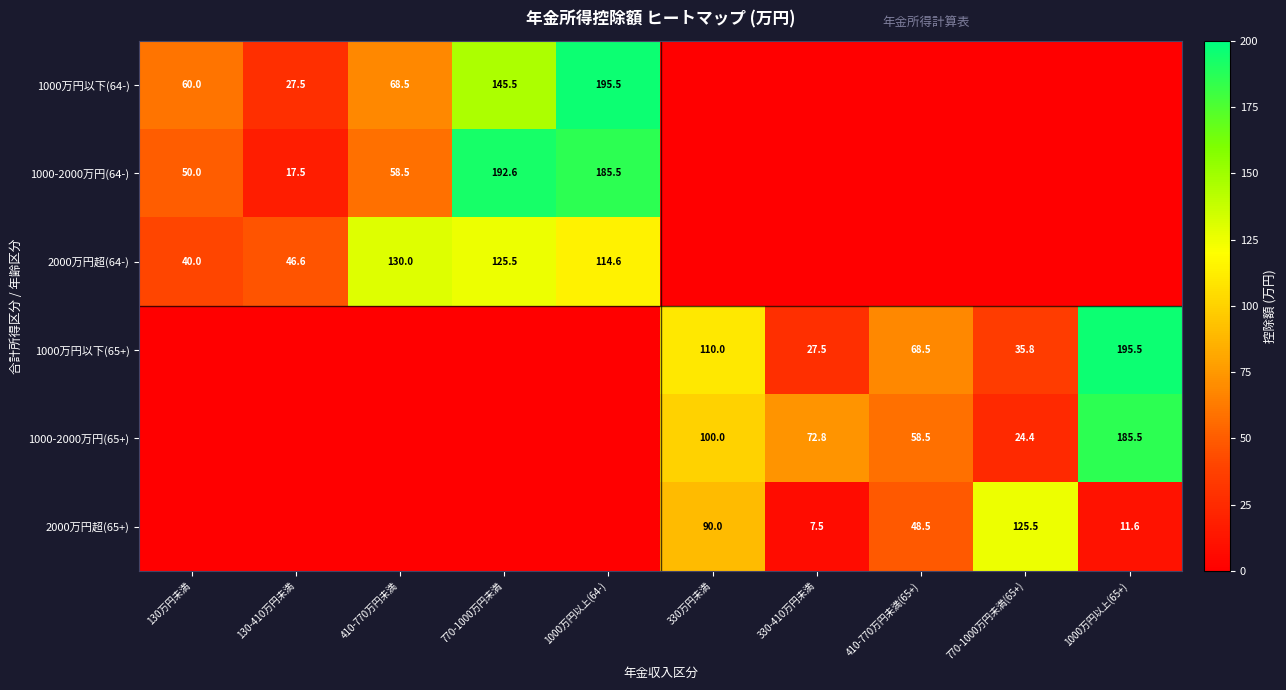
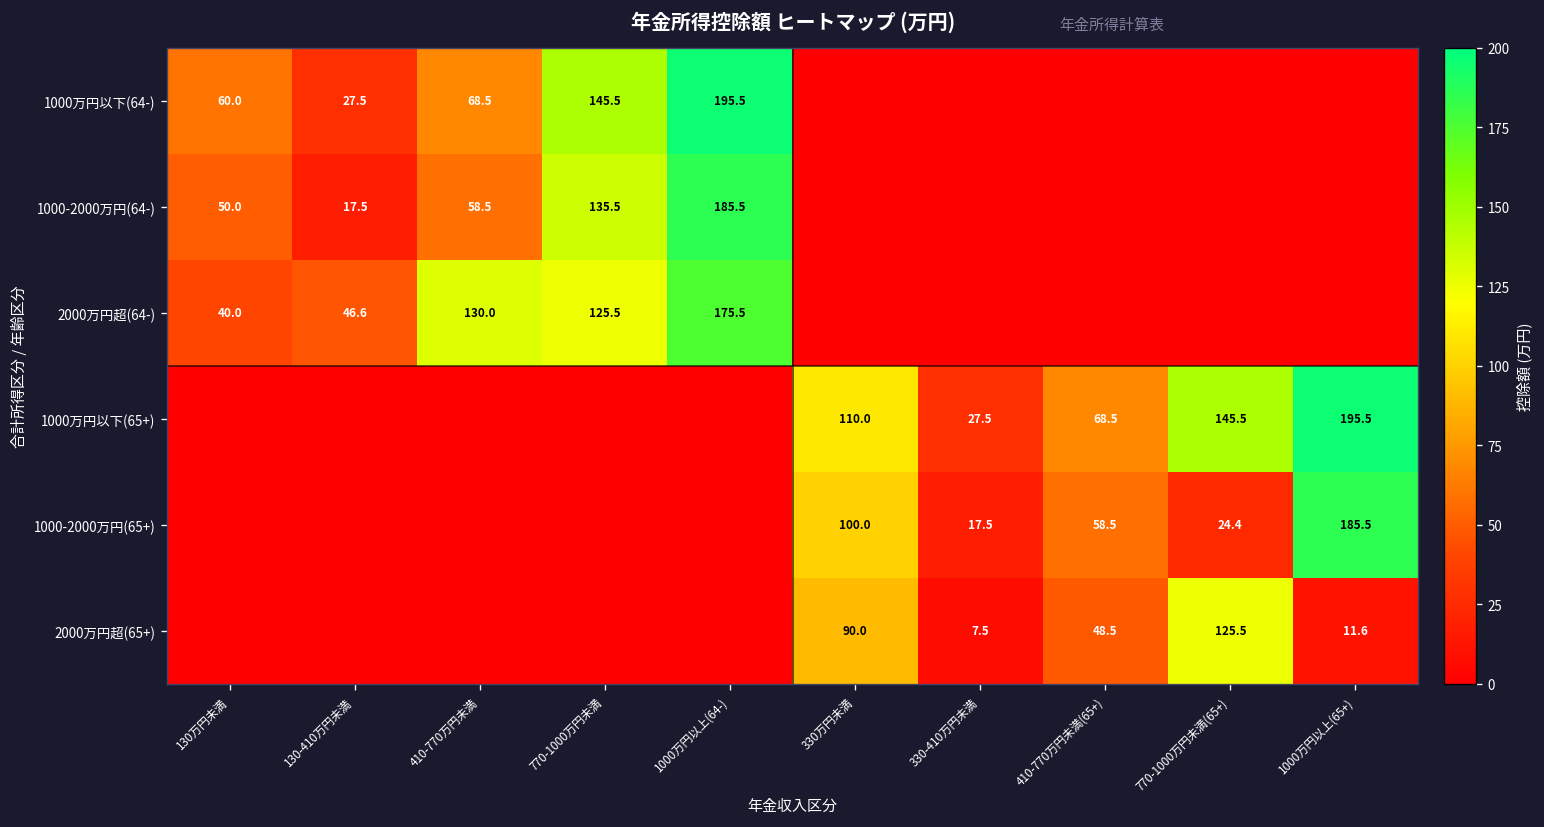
1000-2000万円(64-), 770-1000万円未満: 192.6 -> 135.5
2000万円超(64-), 1000万円以上(64-): 114.6 -> 175.5
1000万円以下(65+), 770-1000万円未満(65+): 35.8 -> 145.5
1000-2000万円(65+), 330-410万円未満: 72.8 -> 17.5
